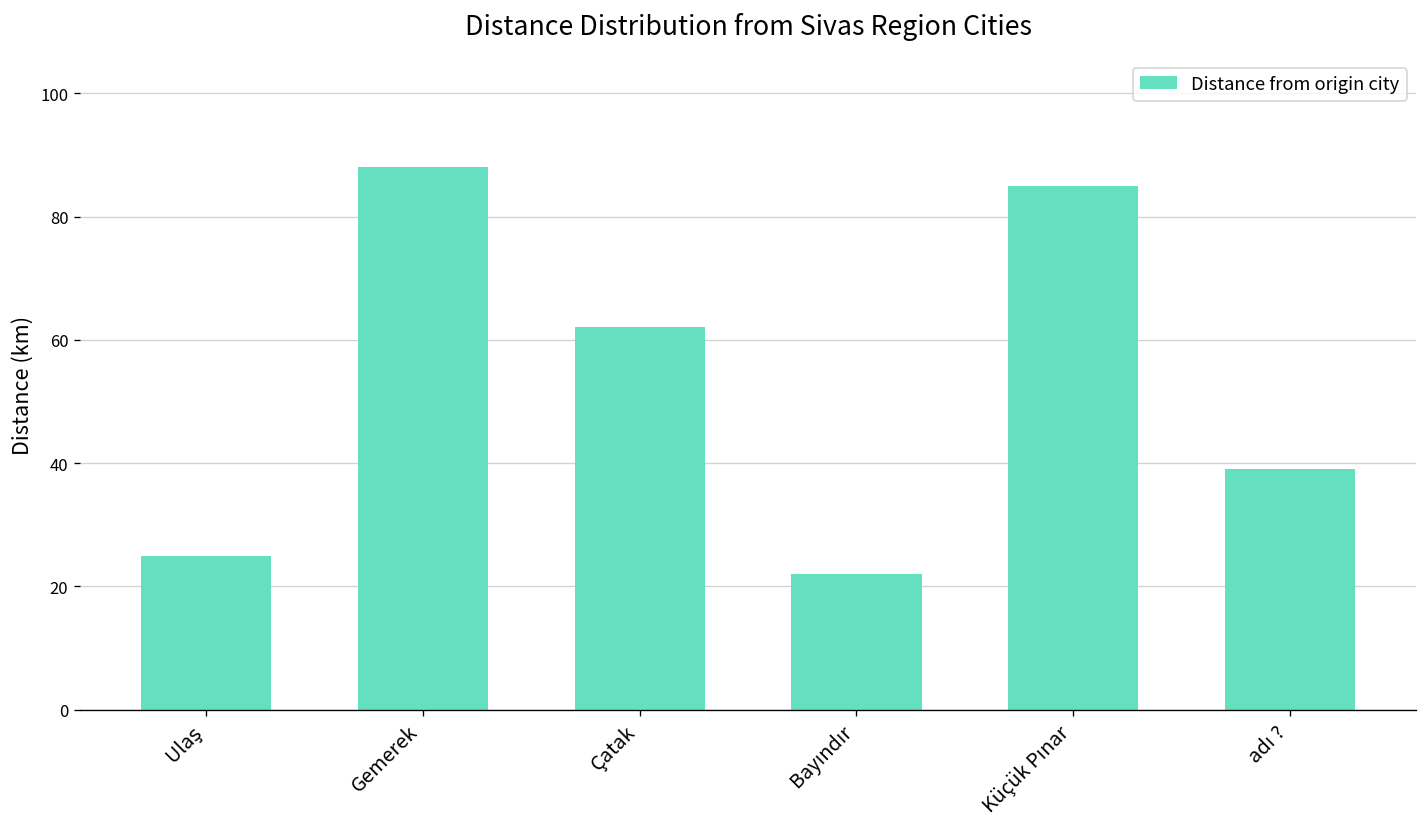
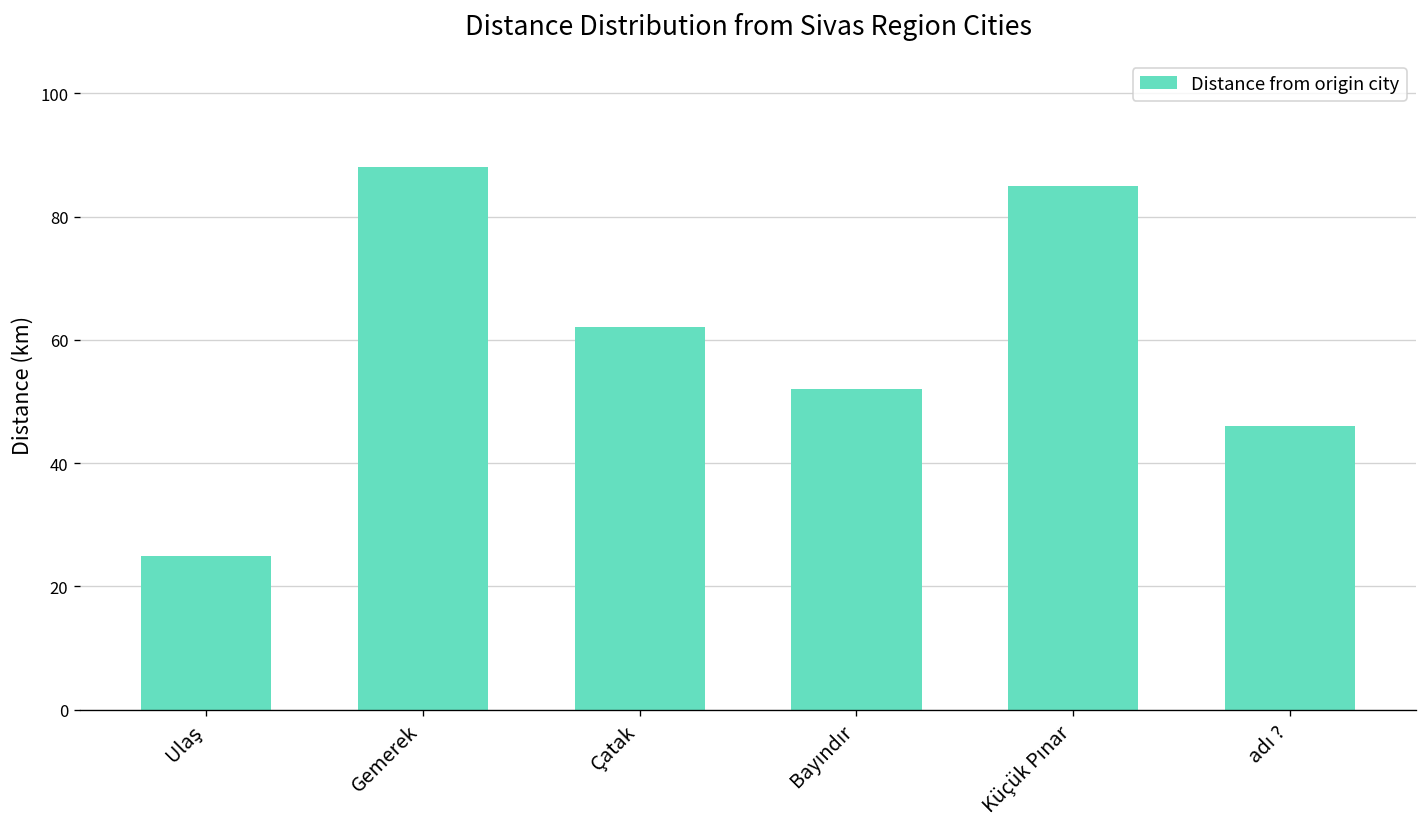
Bayındır: 22 -> 52
adı ?: 39 -> 46
